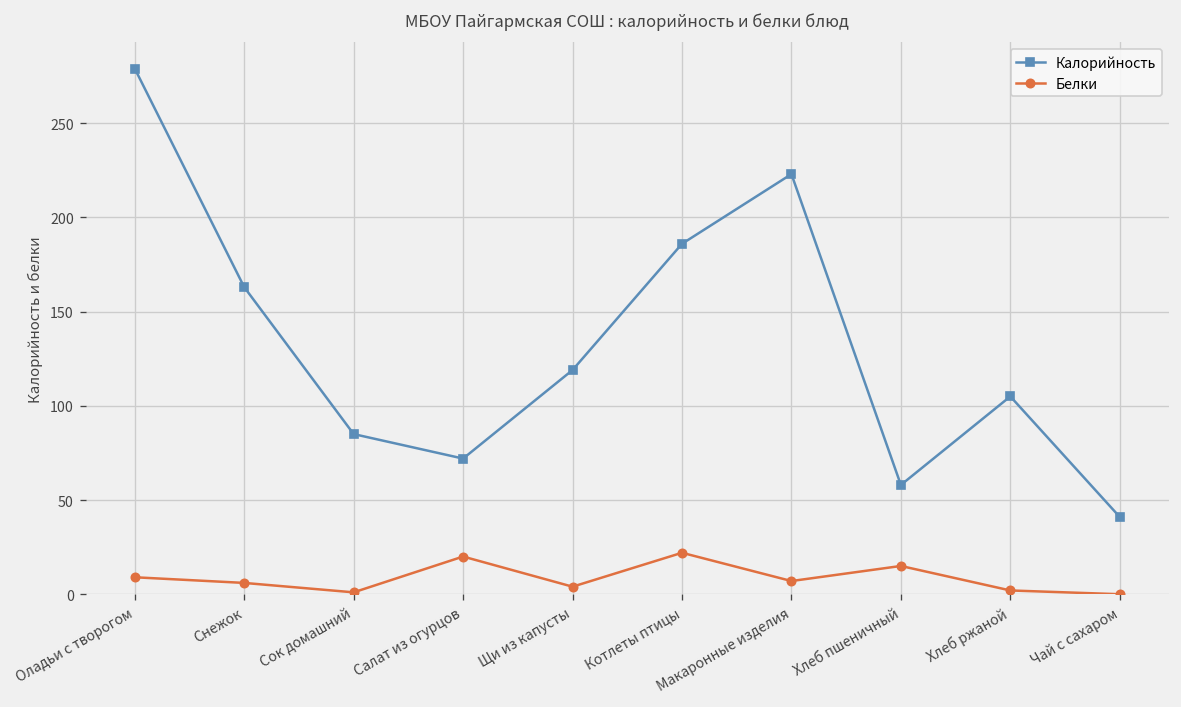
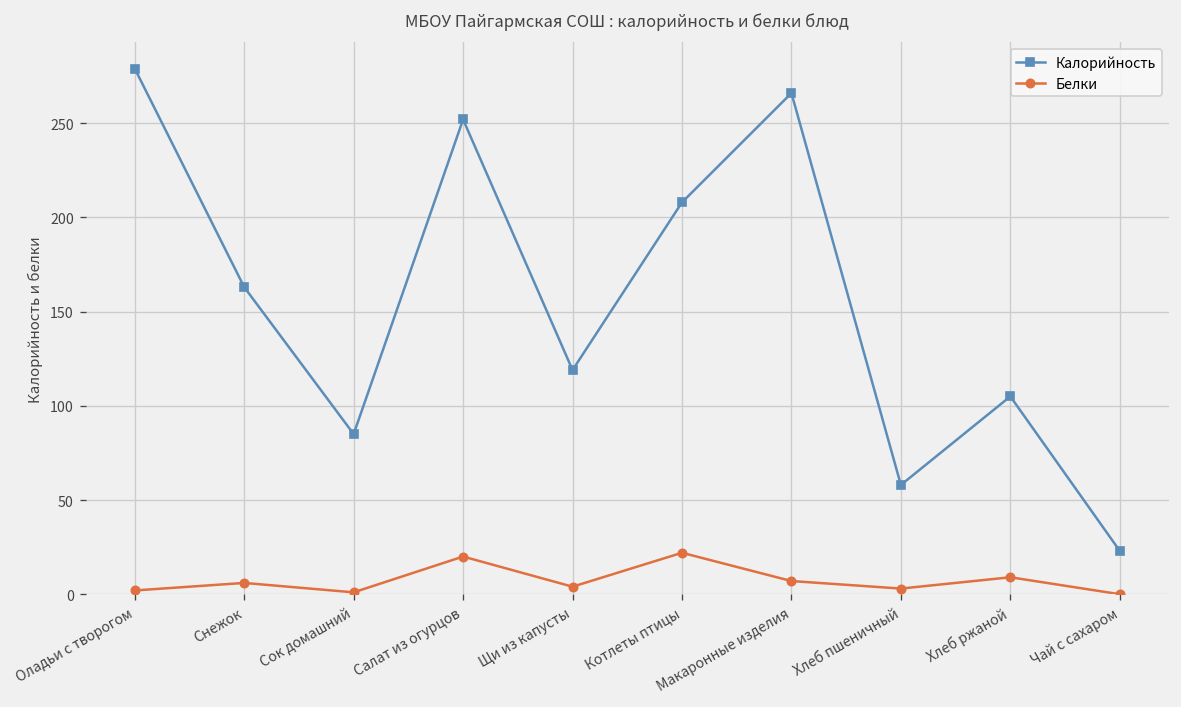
Белки, Оладьи с творогом: 9 -> 2
Калорийность, Салат из огурцов: 72 -> 252
Калорийность, Котлеты птицы: 186 -> 208
Калорийность, Макаронные изделия: 223 -> 266
Белки, Хлеб пшеничный: 15 -> 3
Белки, Хлеб ржаной: 2 -> 9
Калорийность, Чай с сахаром: 41 -> 23
